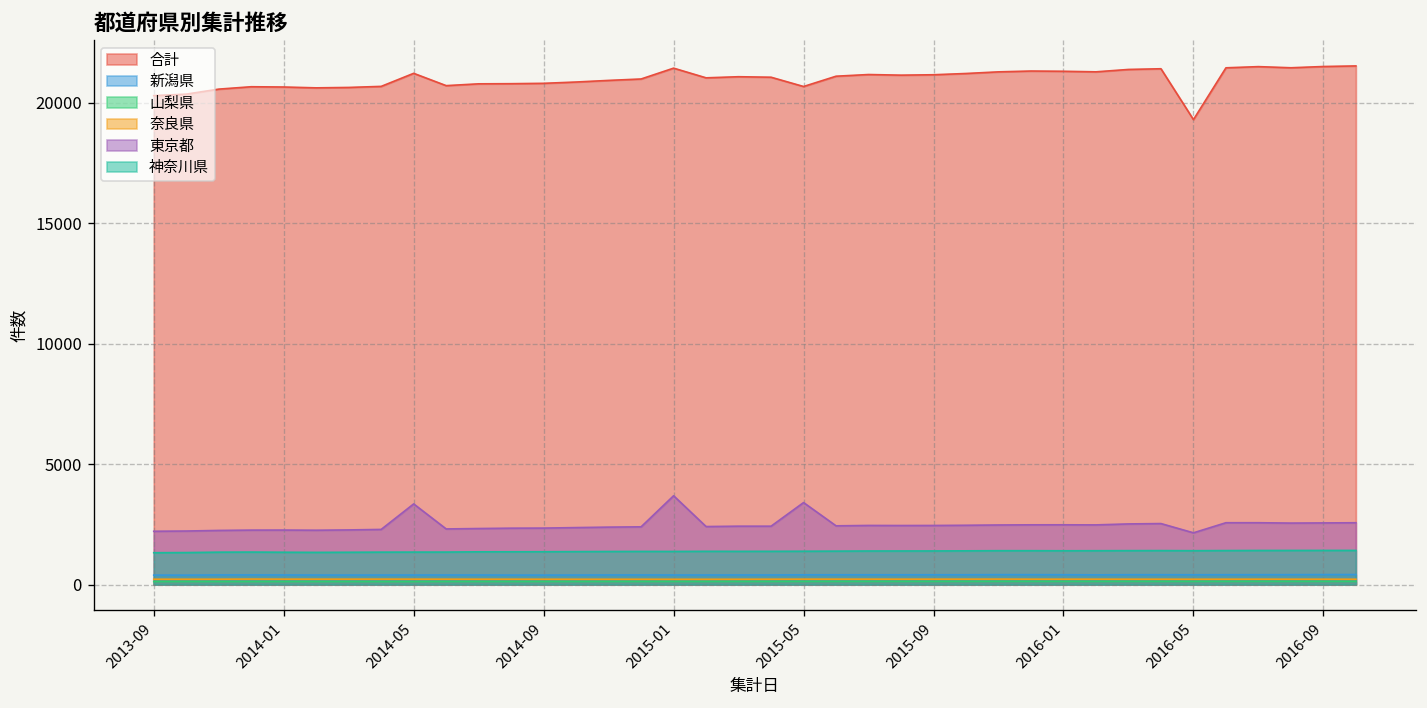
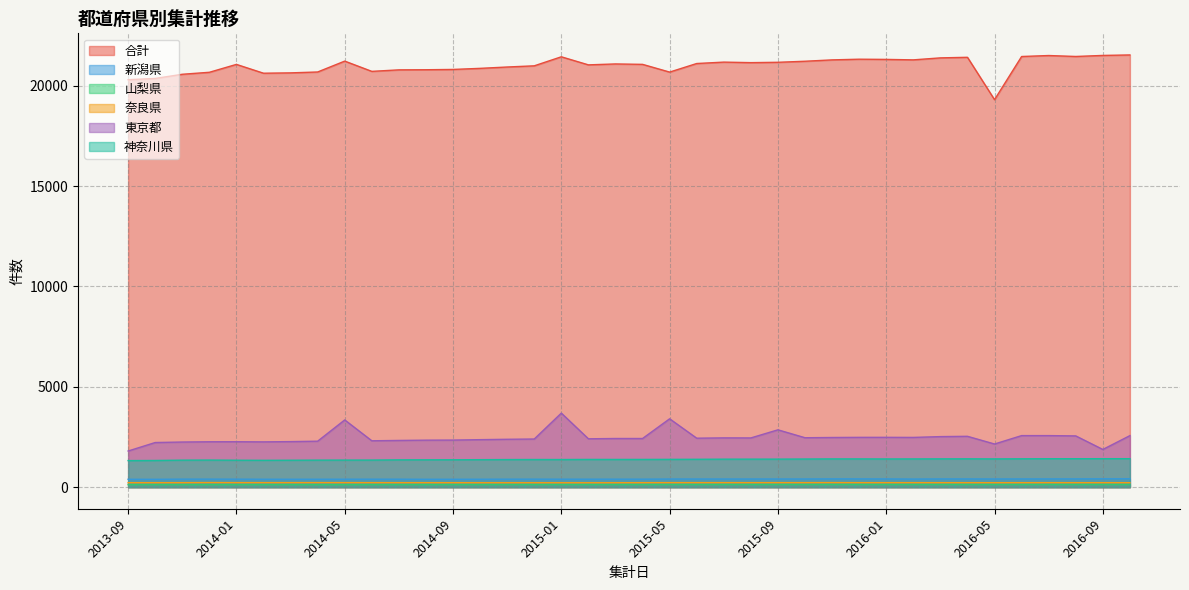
東京都, 2013-09: 2200 -> 1800
合計, 2014-01: 20700 -> 21100
東京都, 2015-09: 2500 -> 2900
東京都, 2016-09: 2600 -> 1900
